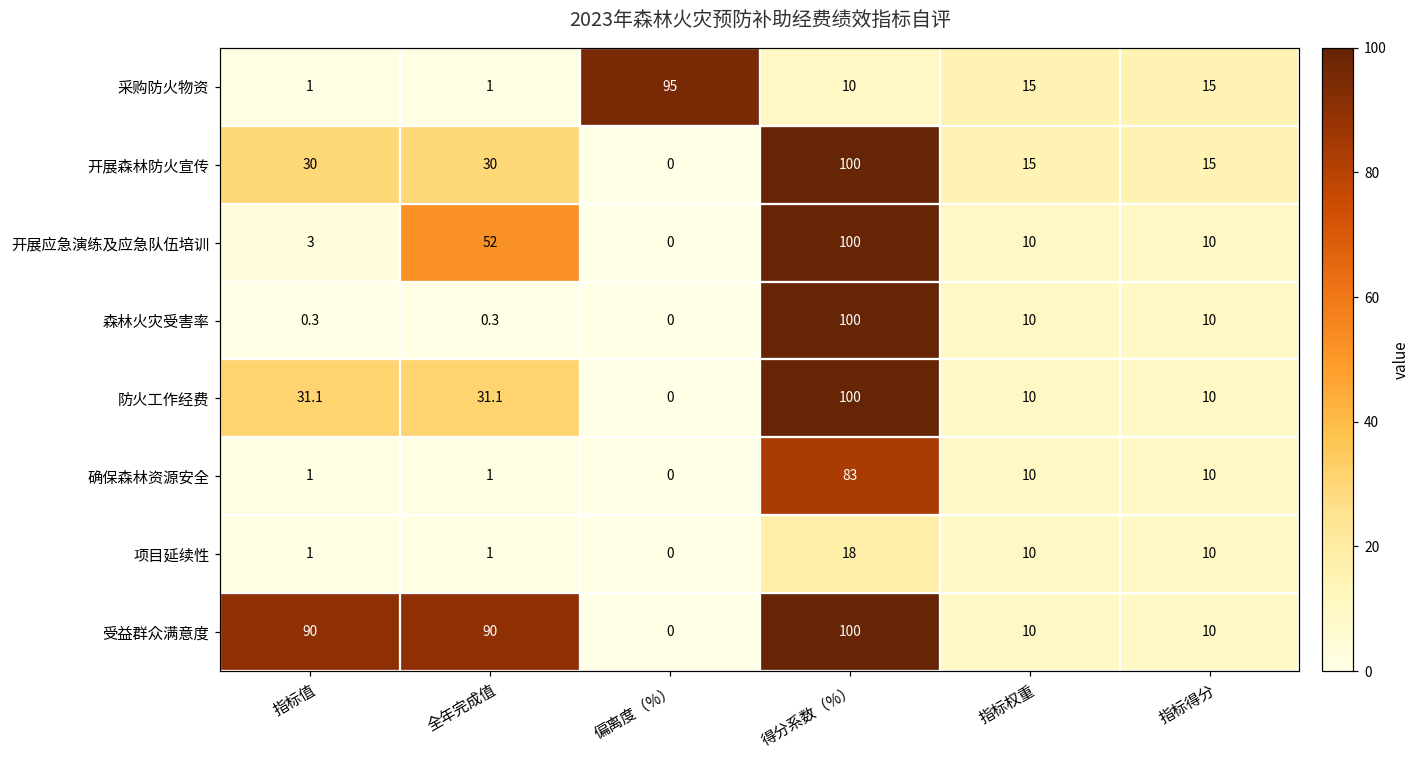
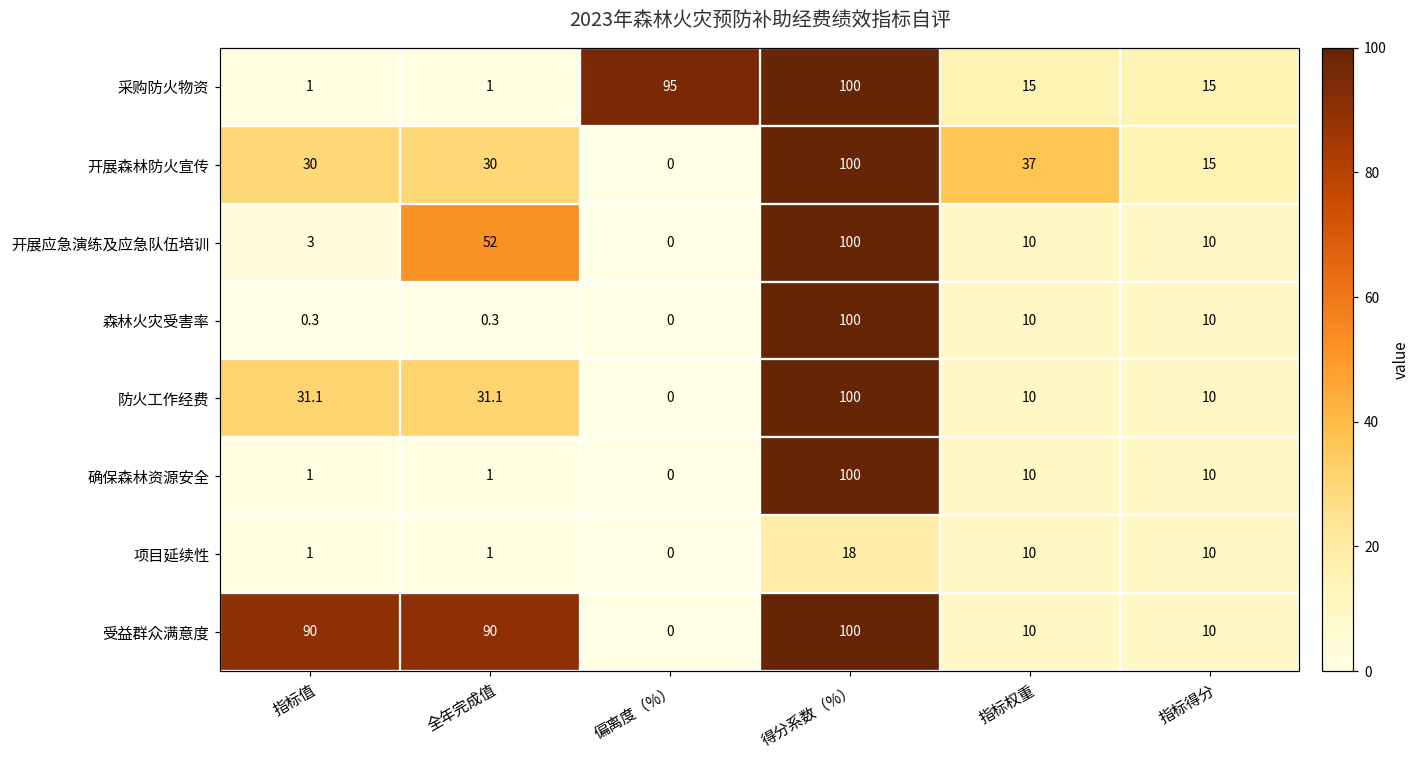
采购防火物资, 得分系数（%）: 10 -> 100
开展森林防火宣传, 指标权重: 15 -> 37
确保森林资源安全, 得分系数（%）: 83 -> 100
